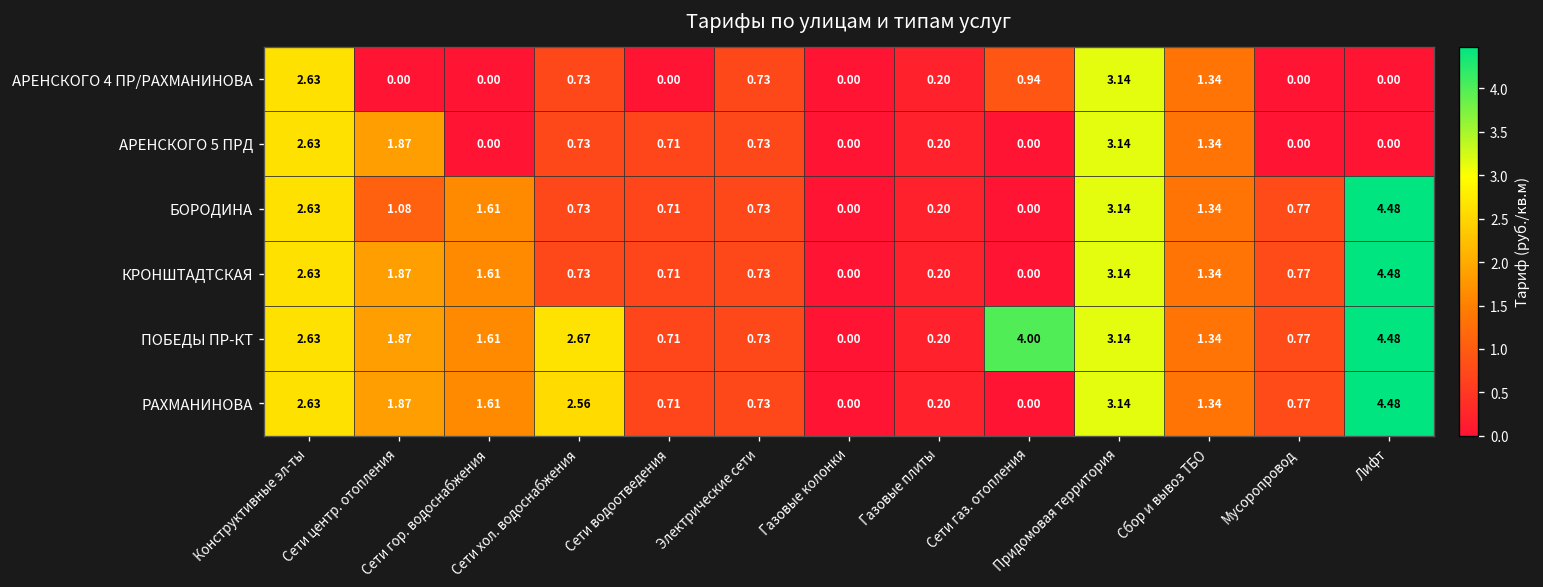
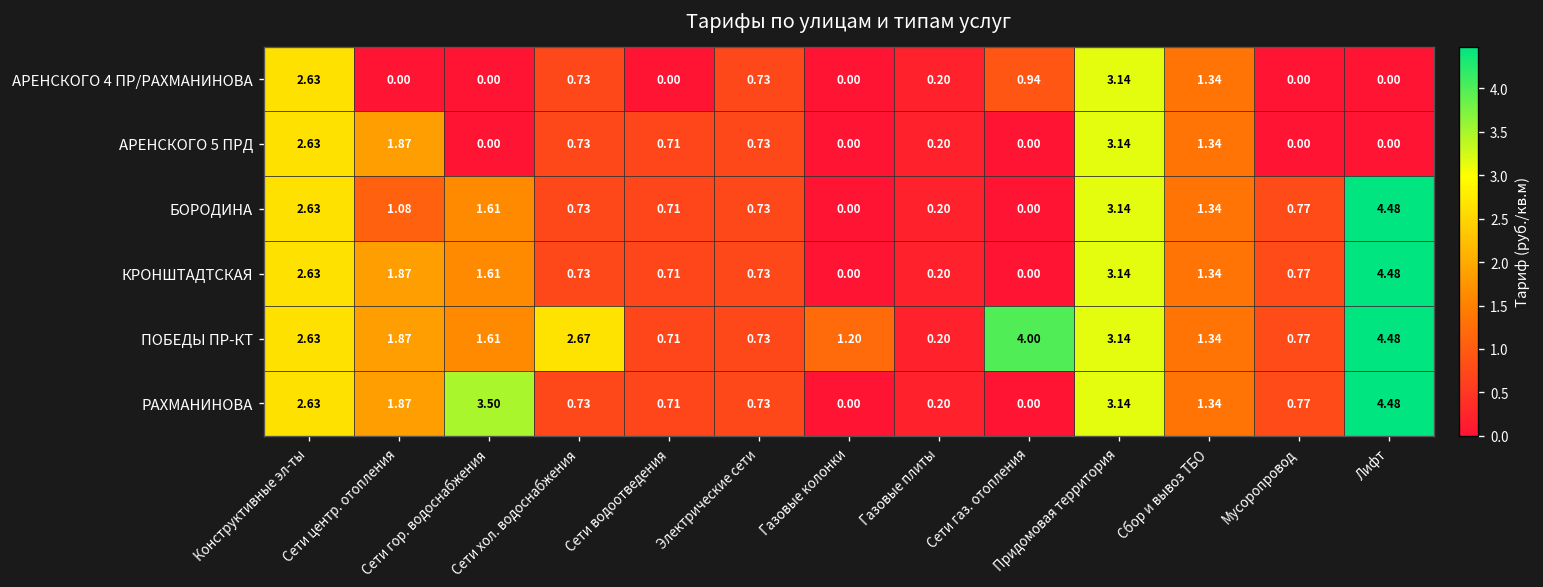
ПОБЕДЫ ПР-КТ, Газовые колонки: 0.00 -> 1.20
РАХМАНИНОВА, Сети гор. водоснабжения: 1.61 -> 3.50
РАХМАНИНОВА, Сети хол. водоснабжения: 2.56 -> 0.73
